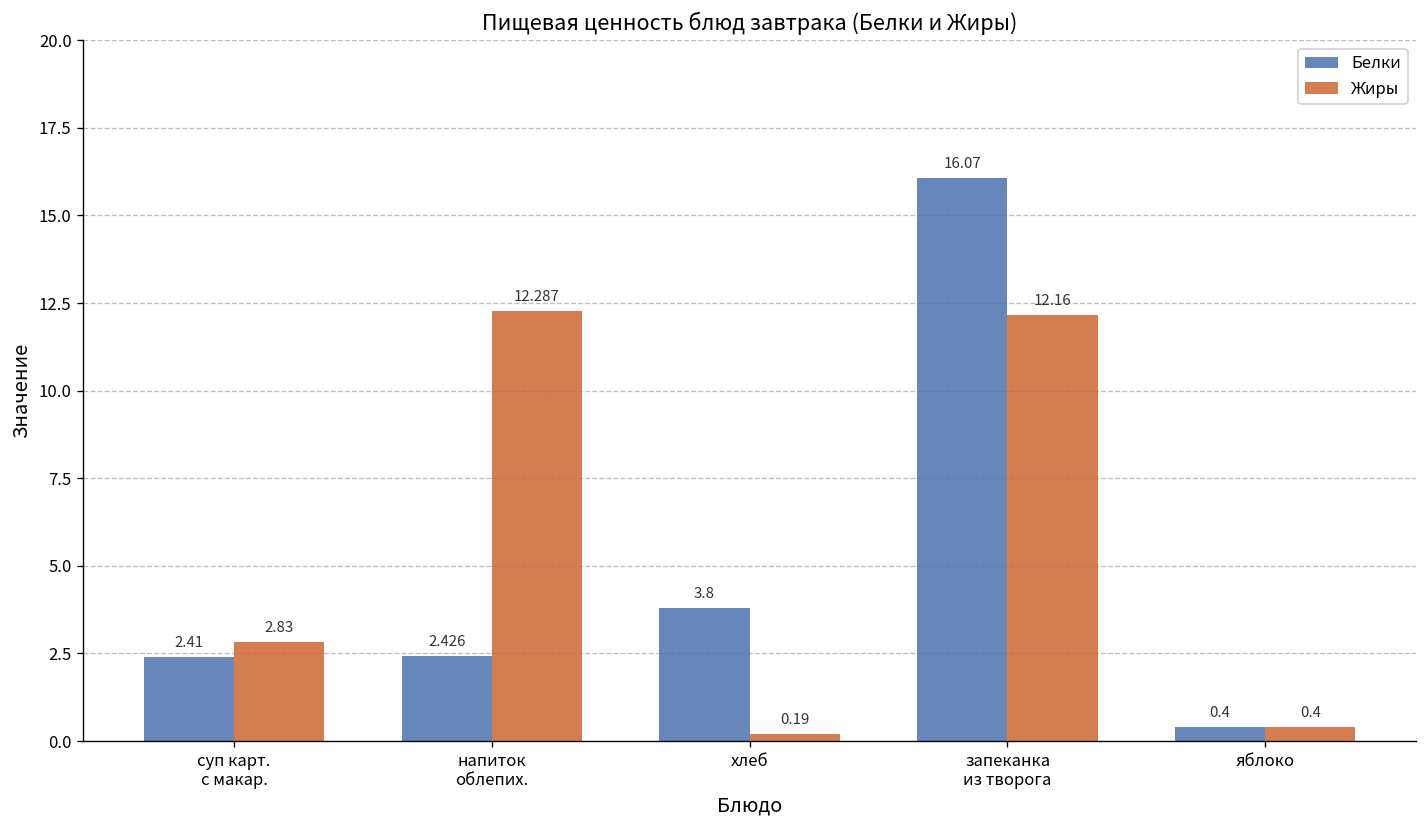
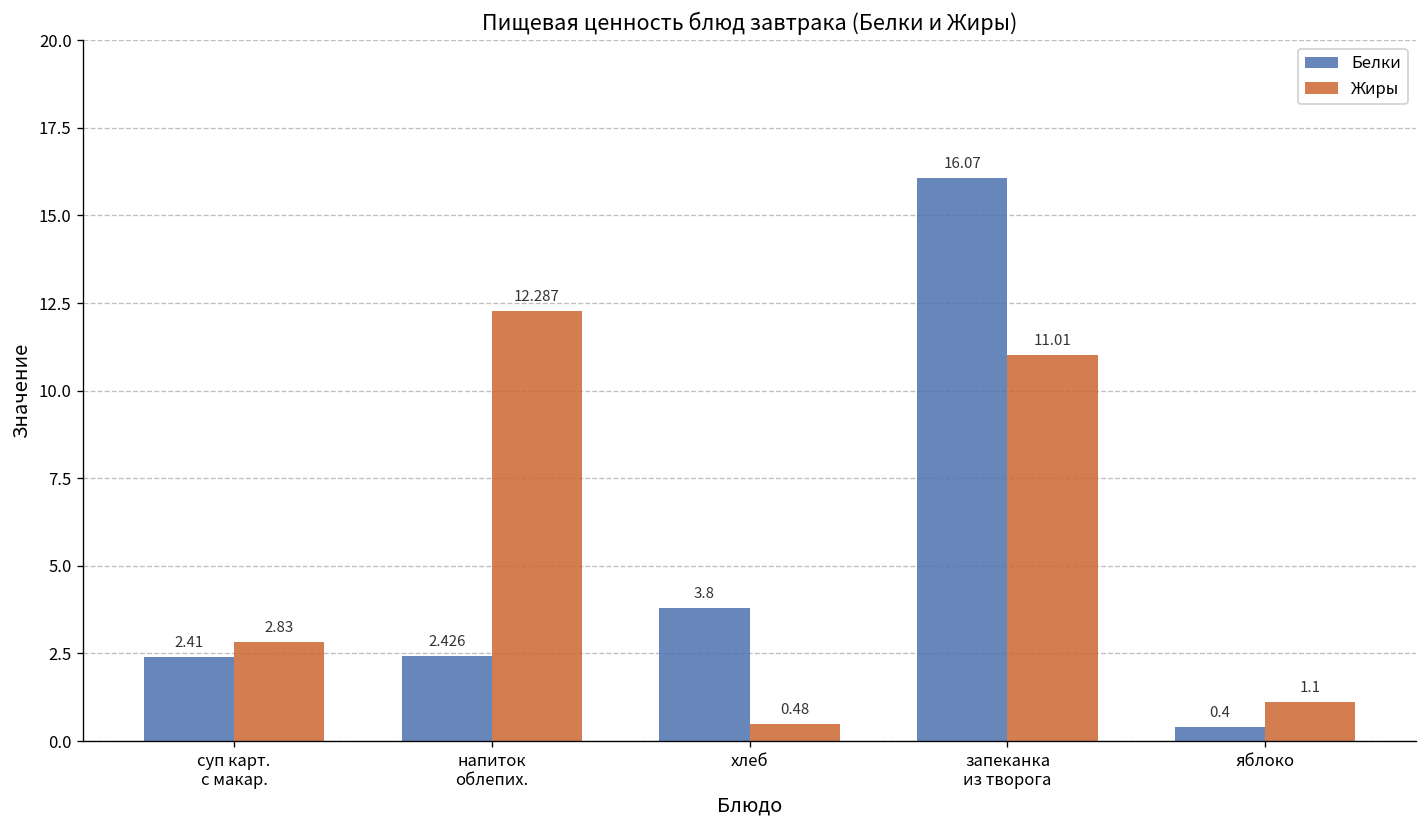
Жиры, хлеб: 0.19 -> 0.48
Жиры, запеканка из творога: 12.16 -> 11.01
Жиры, яблоко: 0.4 -> 1.1
